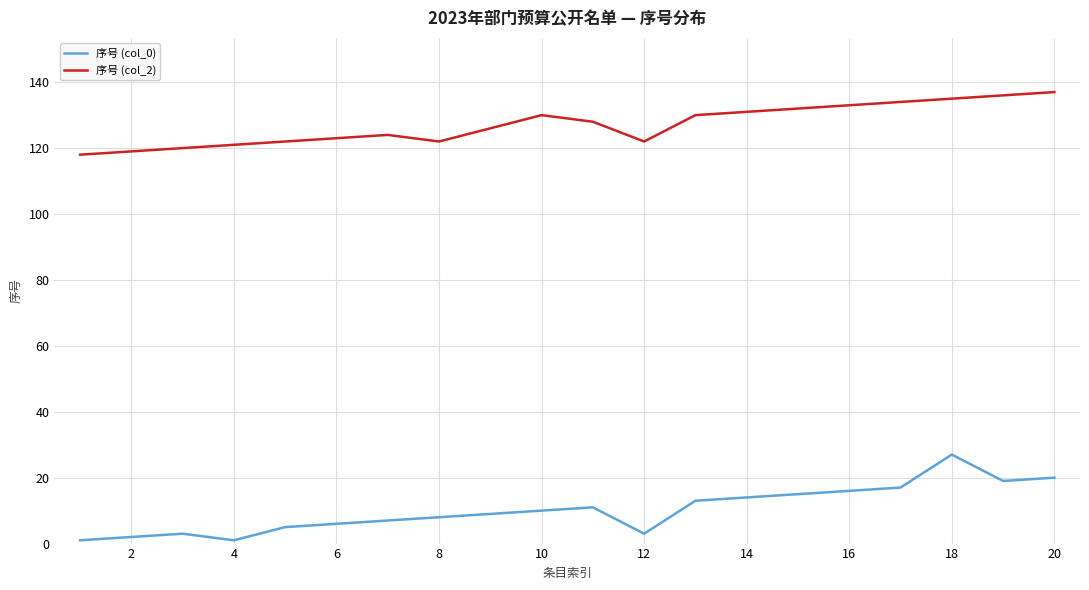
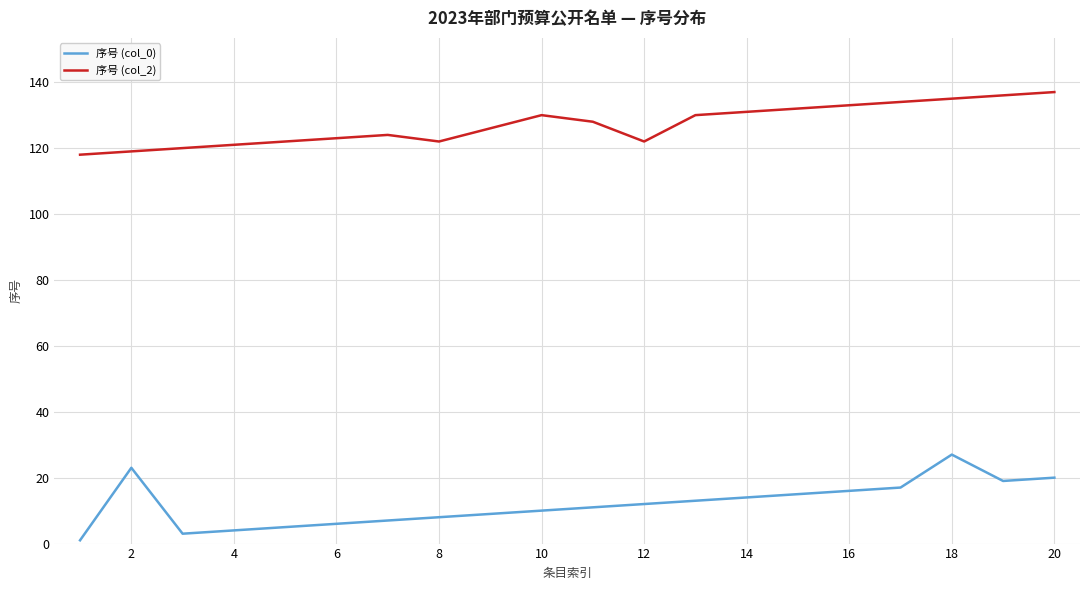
序号 (col_0), 2: 2 -> 23
序号 (col_0), 4: 1 -> 4
序号 (col_0), 12: 3 -> 12
